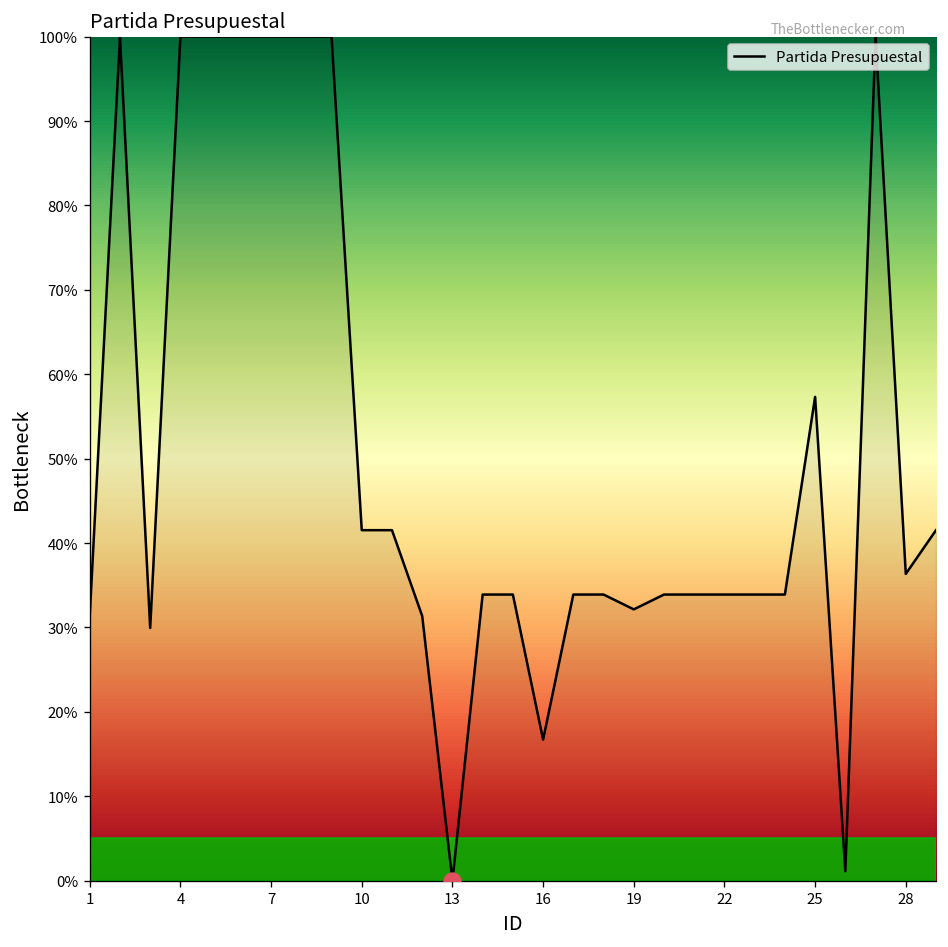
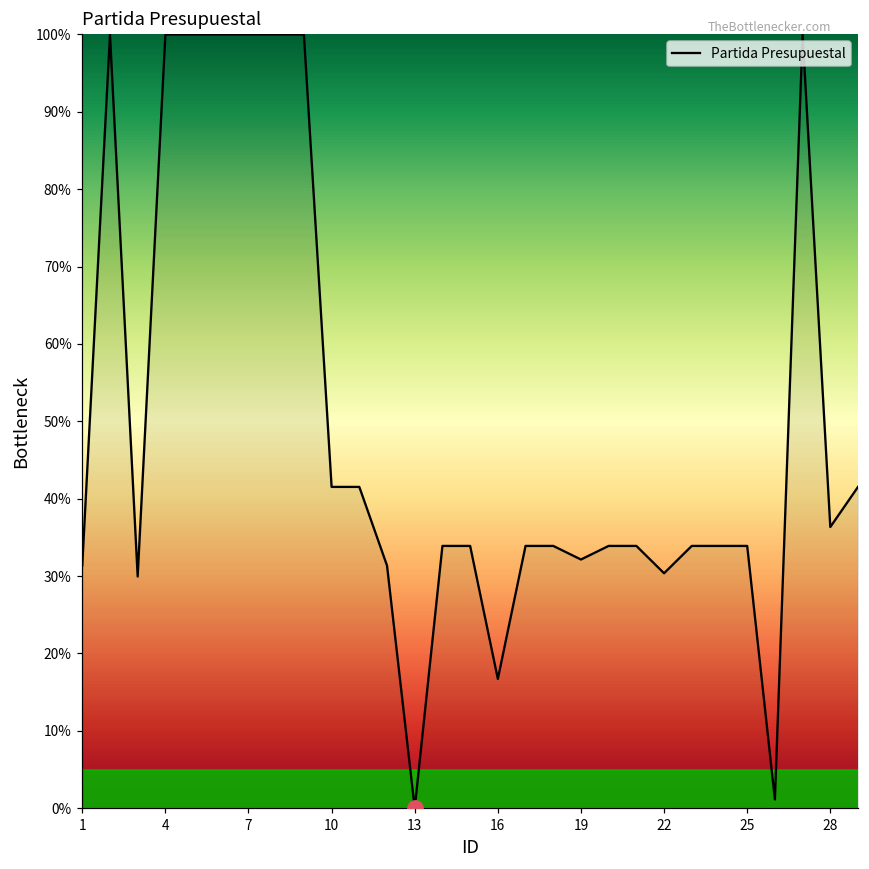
Partida Presupuestal, 22: 34% -> 30%
Partida Presupuestal, 25: 57% -> 34%
